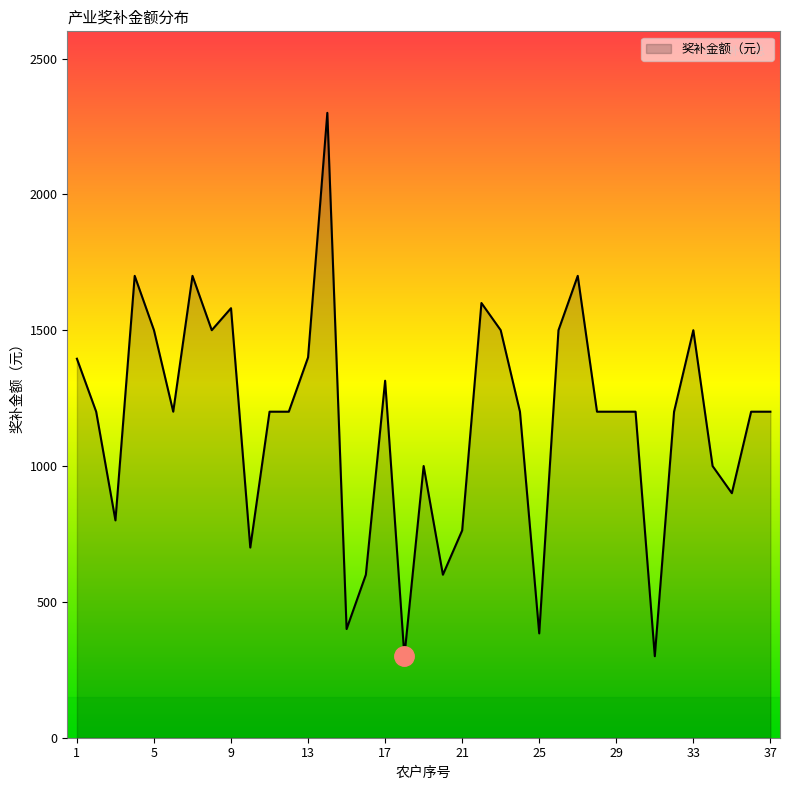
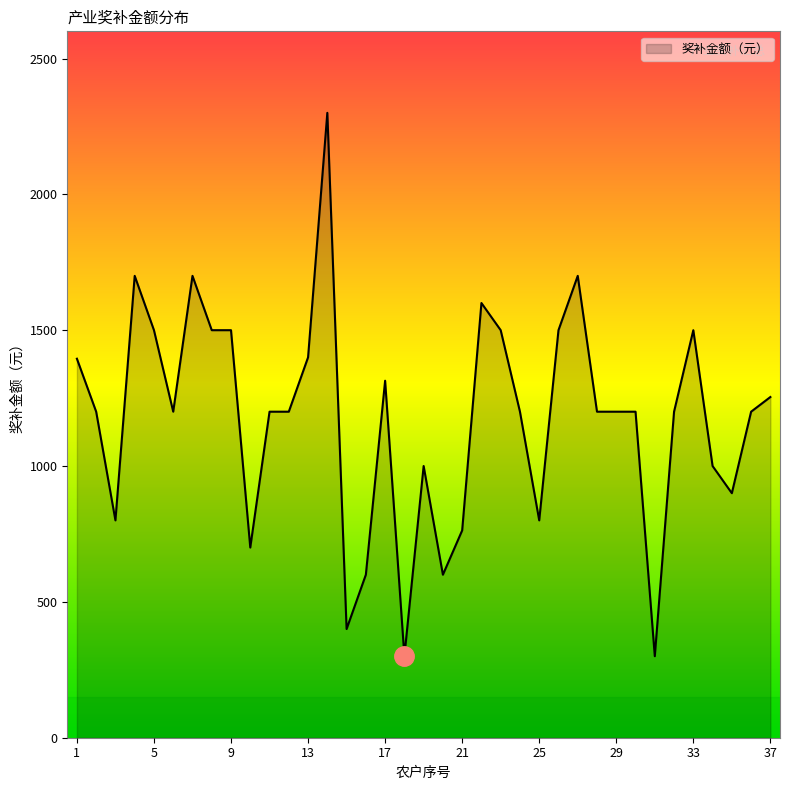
奖补金额（元）, 9: 1580 -> 1500
奖补金额（元）, 25: 380 -> 800
奖补金额（元）, 37: 1200 -> 1250
